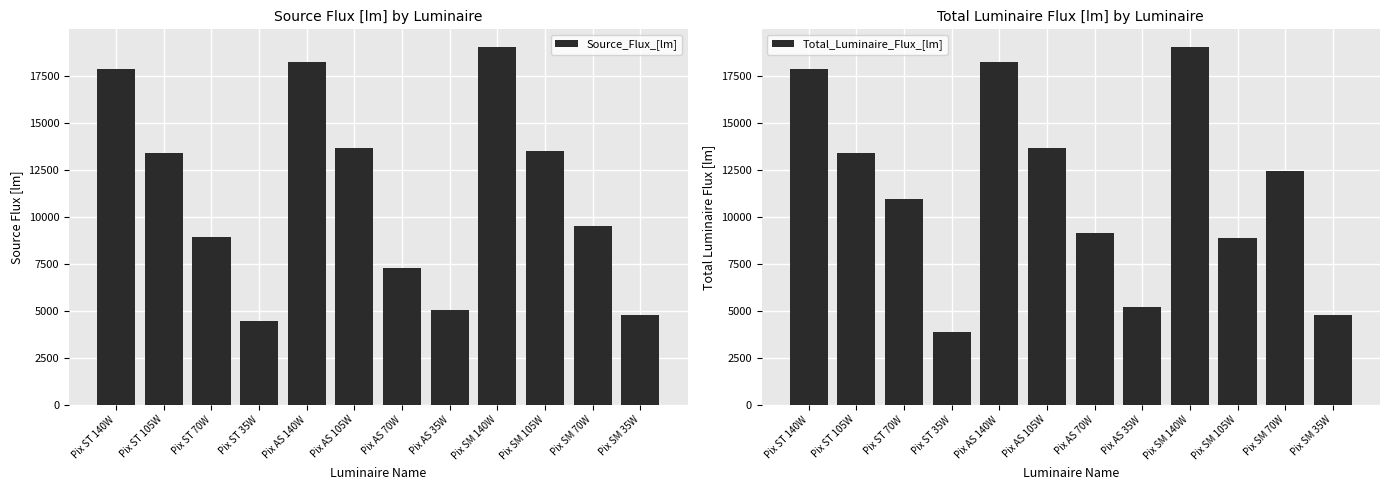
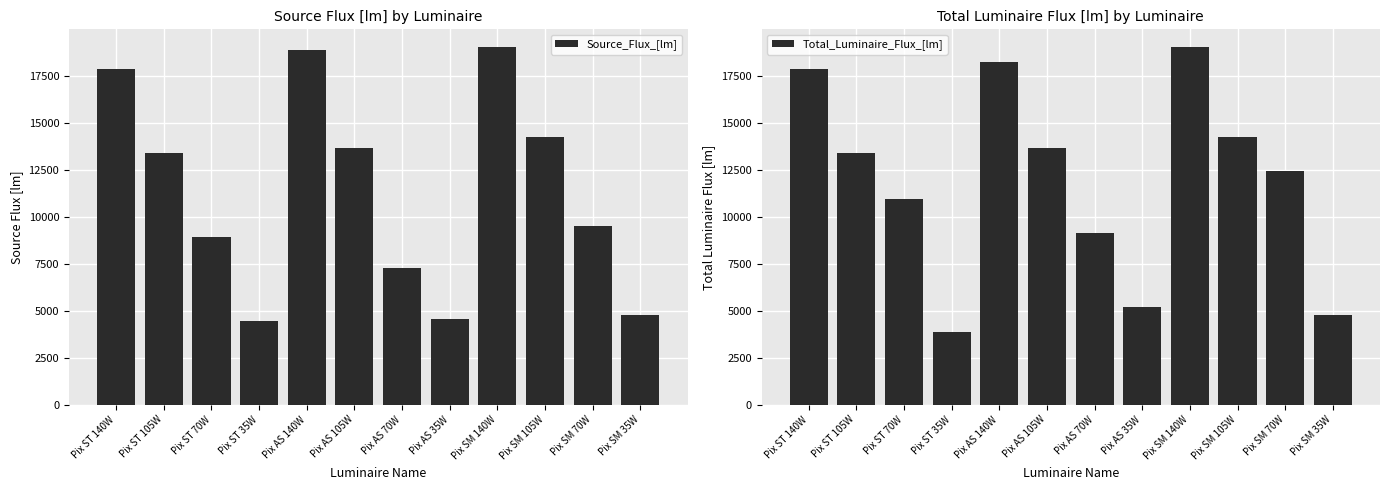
Source Flux [lm] by Luminaire, Pix AS 140W: 18200 -> 18900
Source Flux [lm] by Luminaire, Pix AS 35W: 5000 -> 4600
Source Flux [lm] by Luminaire, Pix SM 105W: 13500 -> 14300
Total Luminaire Flux [lm] by Luminaire, Pix SM 105W: 8900 -> 14300
